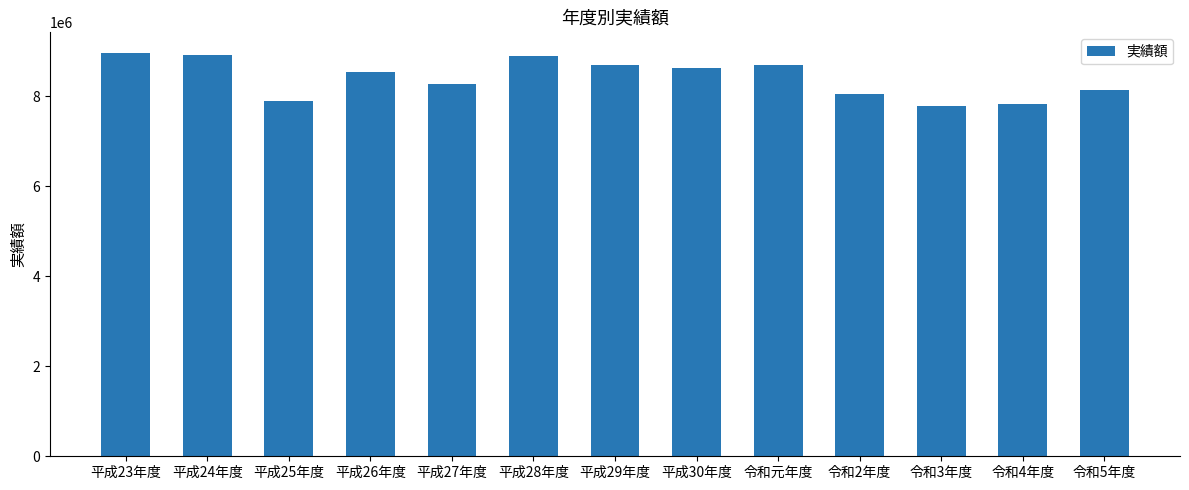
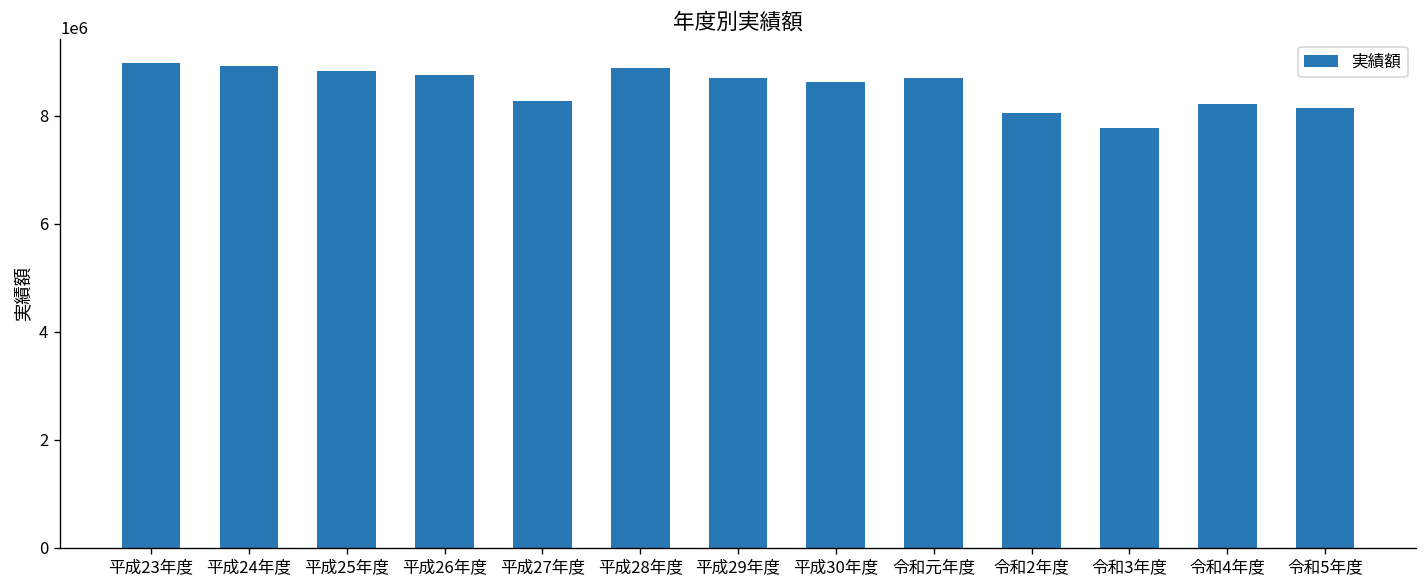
平成25年度: 7900000 -> 8800000
平成26年度: 8500000 -> 8800000
令和4年度: 7800000 -> 8200000
